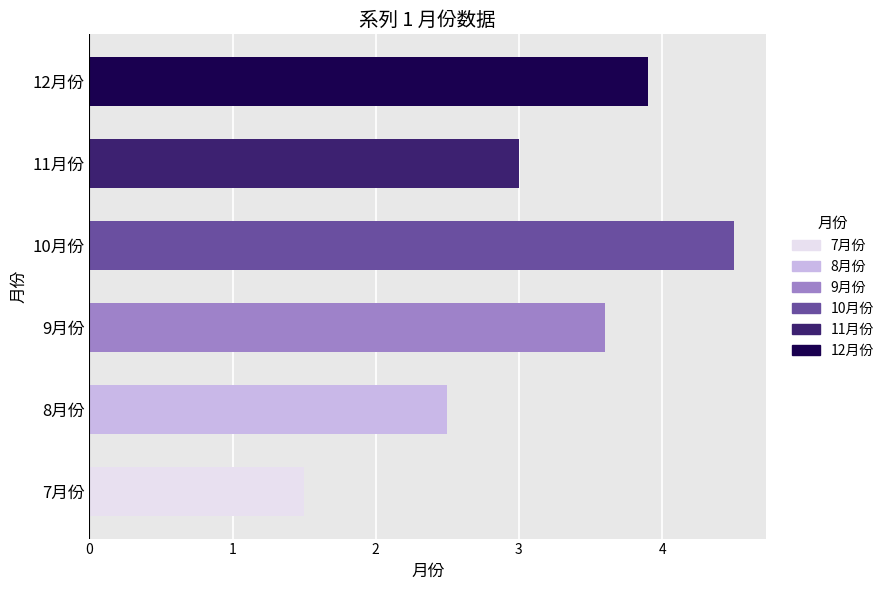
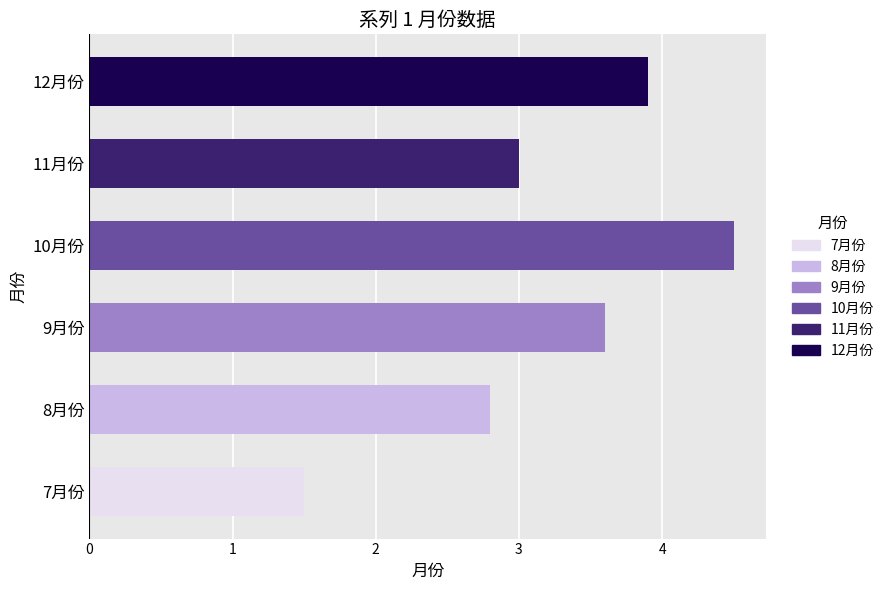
8月份: 2.5 -> 2.8
